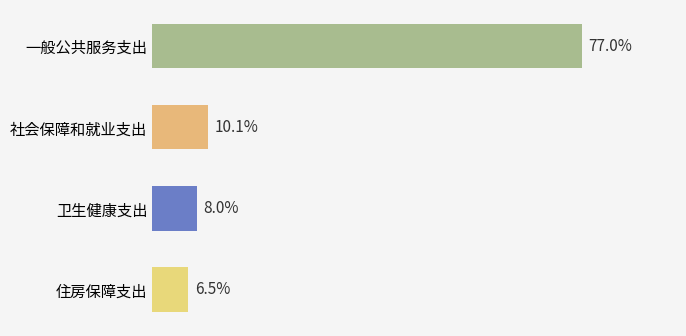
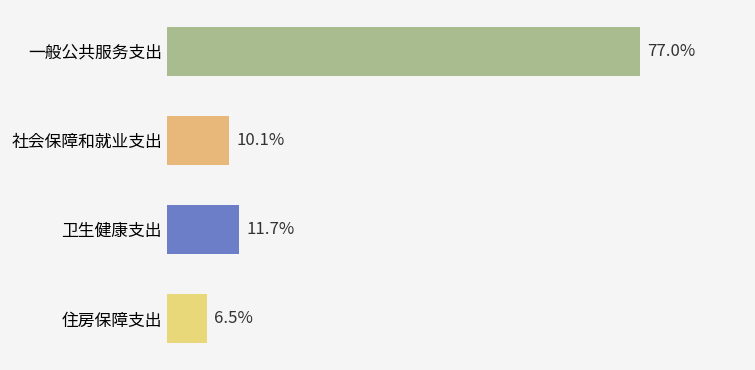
卫生健康支出: 8.0% -> 11.7%
